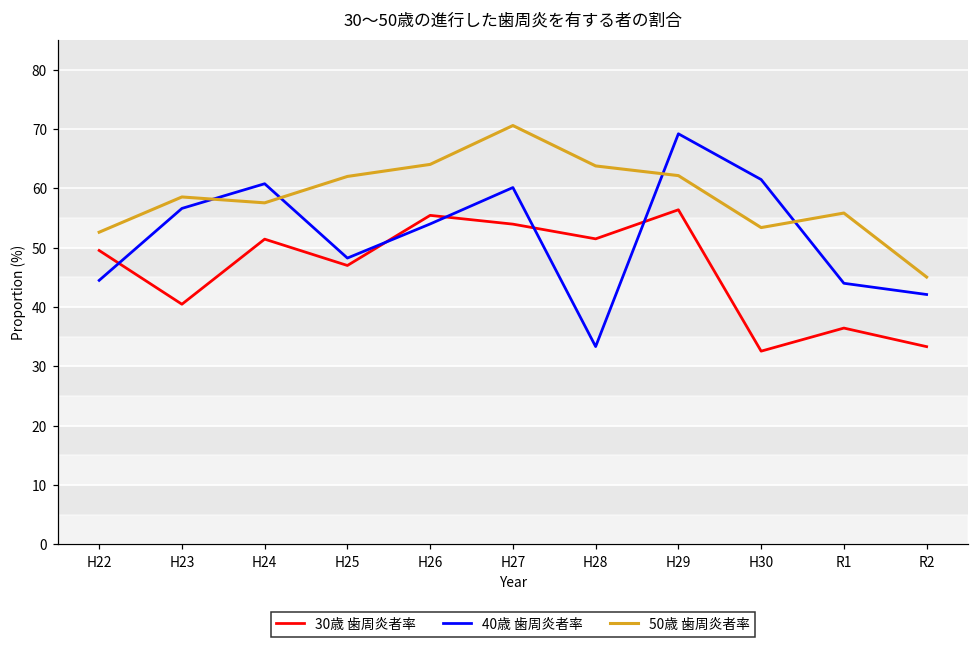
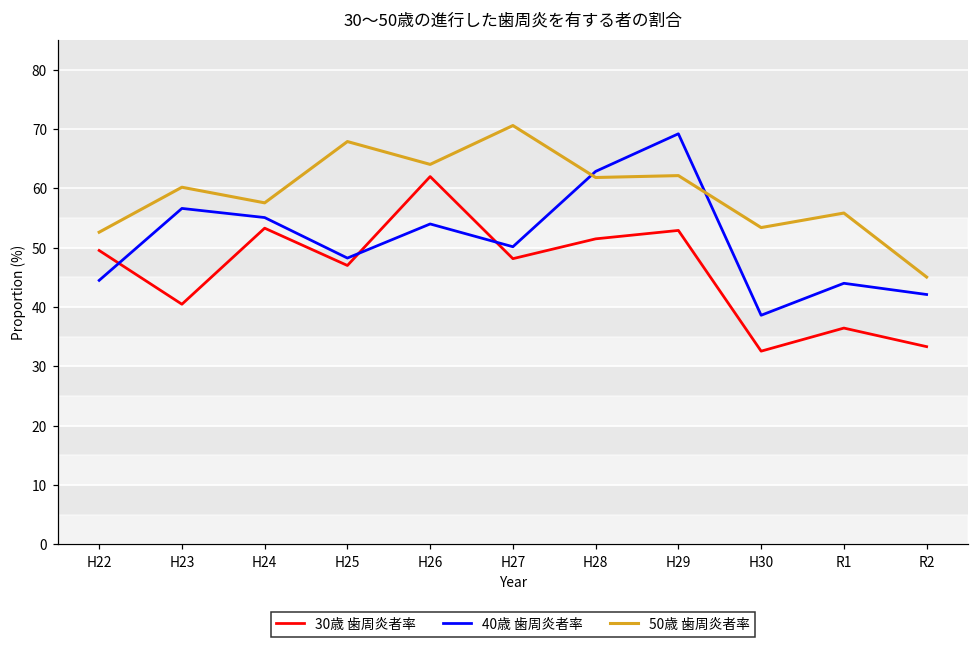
50歳 歯周炎者率, H23: 59 -> 60
30歳 歯周炎者率, H24: 51 -> 53
40歳 歯周炎者率, H24: 61 -> 55
50歳 歯周炎者率, H25: 62 -> 68
30歳 歯周炎者率, H26: 55 -> 62
30歳 歯周炎者率, H27: 54 -> 48
40歳 歯周炎者率, H27: 60 -> 50
40歳 歯周炎者率, H28: 33 -> 63
50歳 歯周炎者率, H28: 64 -> 62
30歳 歯周炎者率, H29: 56 -> 53
40歳 歯周炎者率, H30: 61 -> 39
